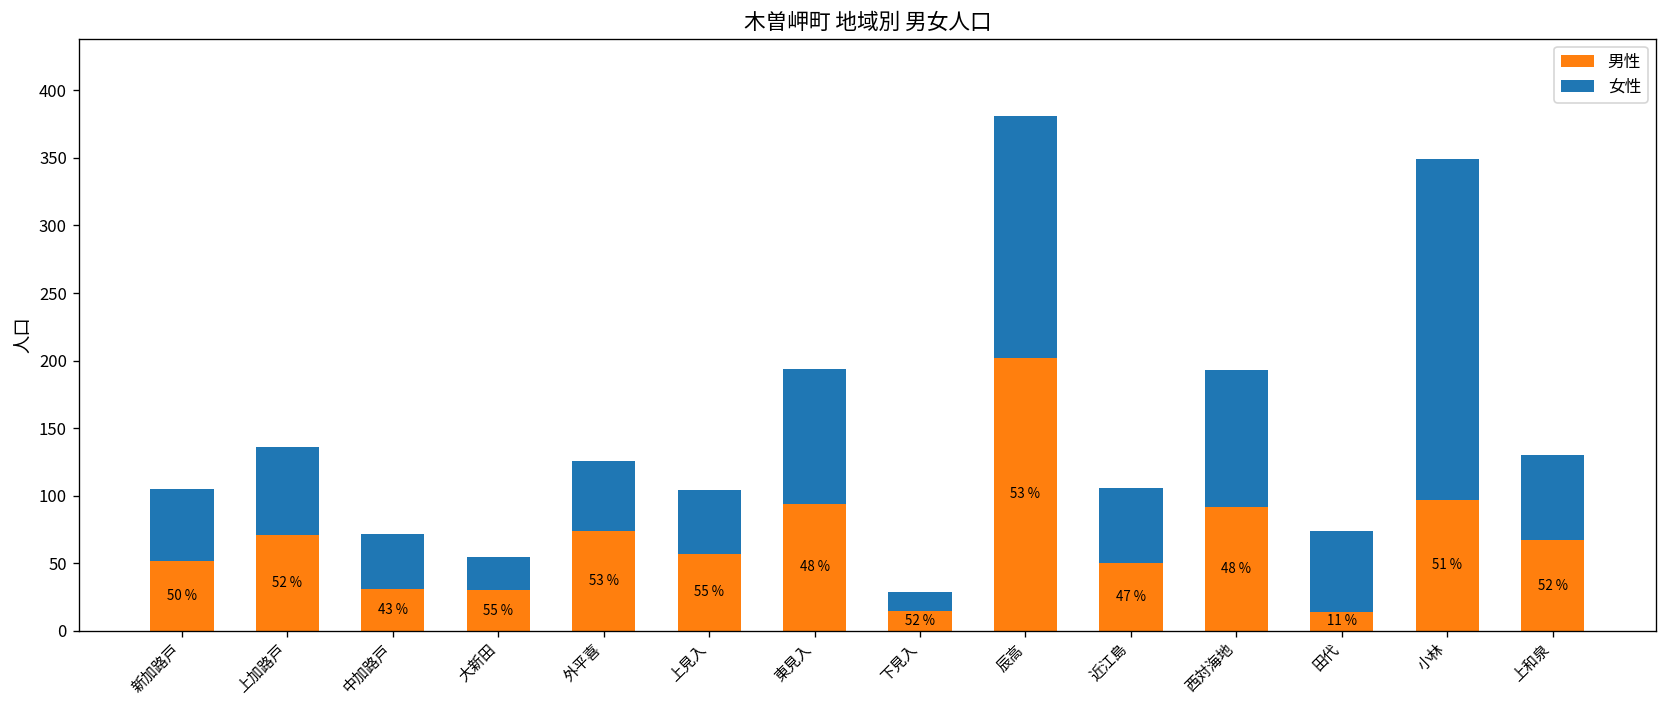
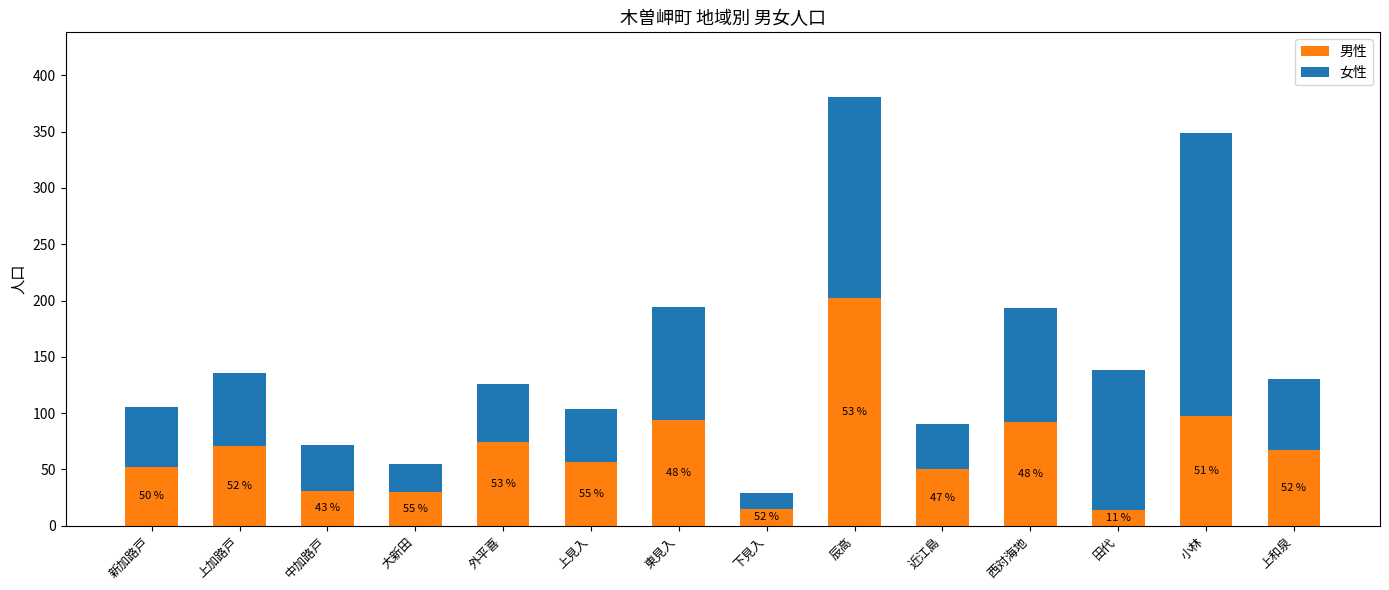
女性, 近江島: 56 -> 40
女性, 田代: 60 -> 124
